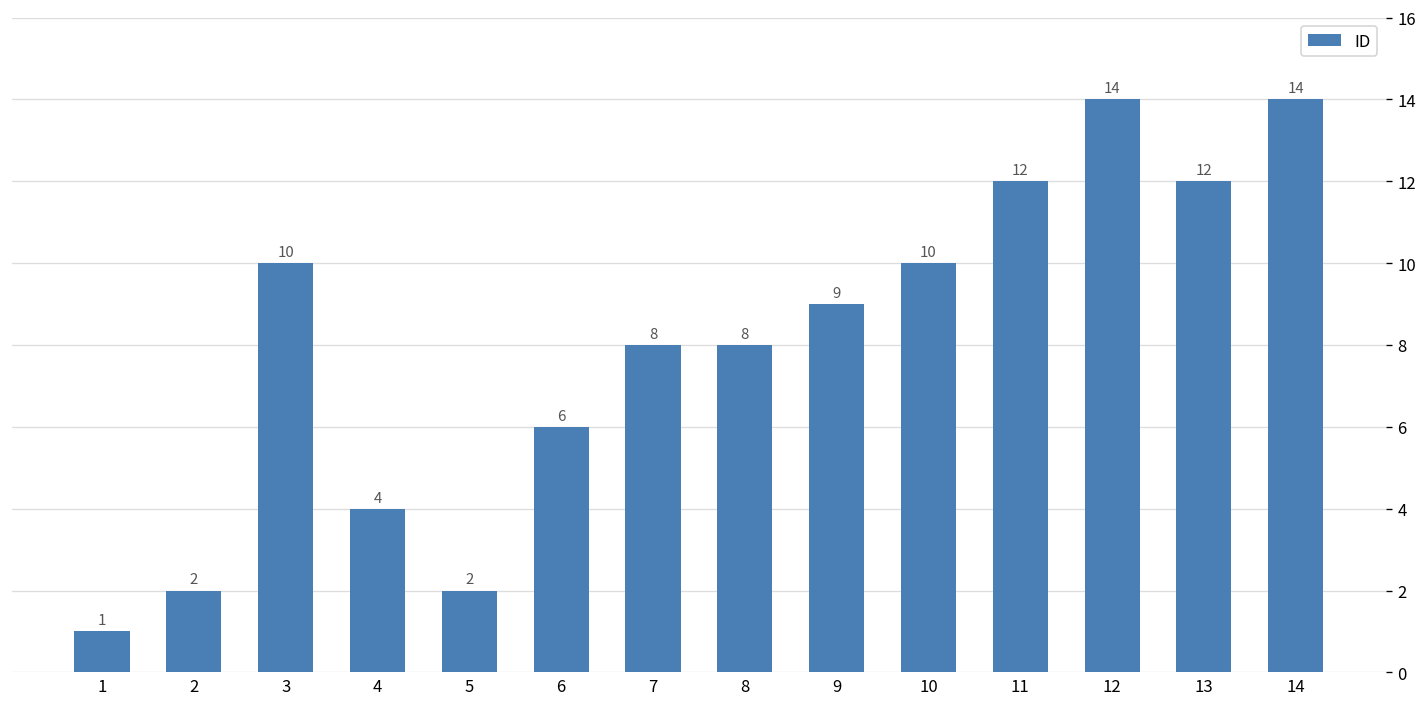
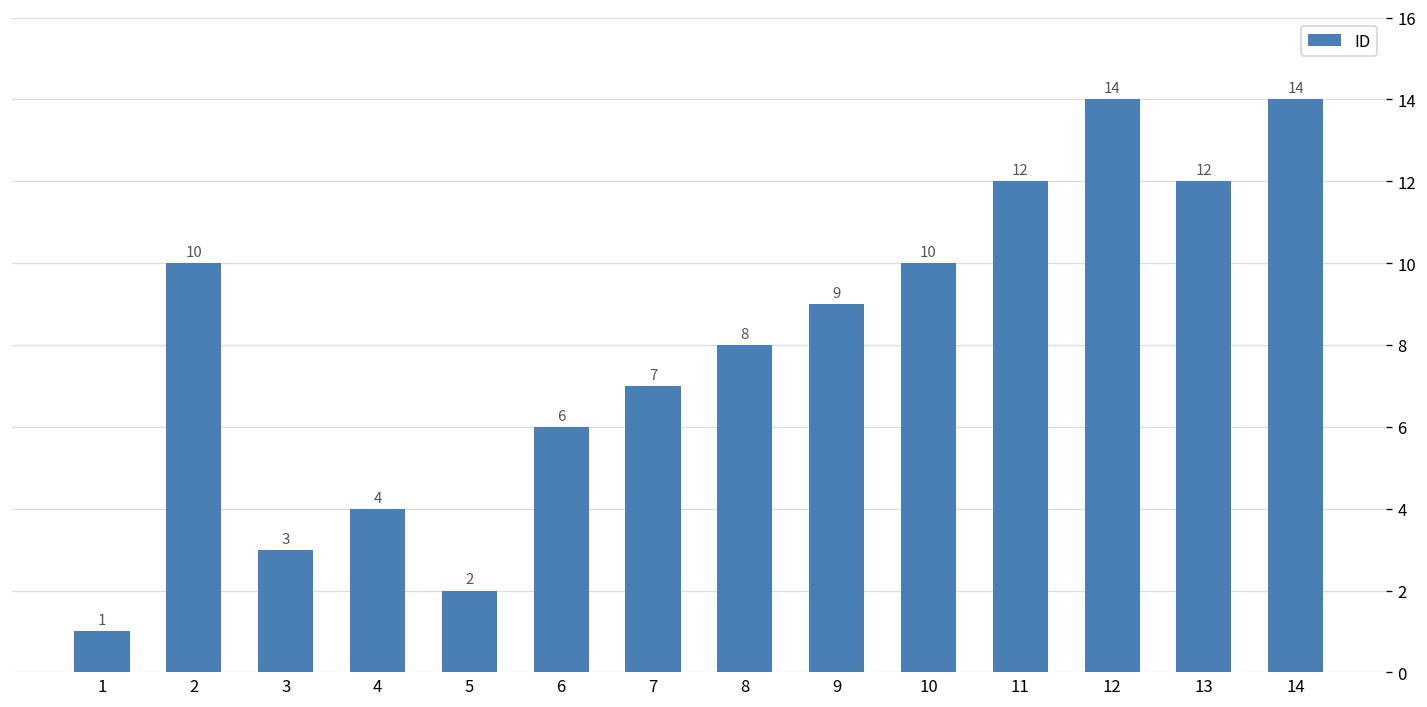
2: 2 -> 10
3: 10 -> 3
7: 8 -> 7
